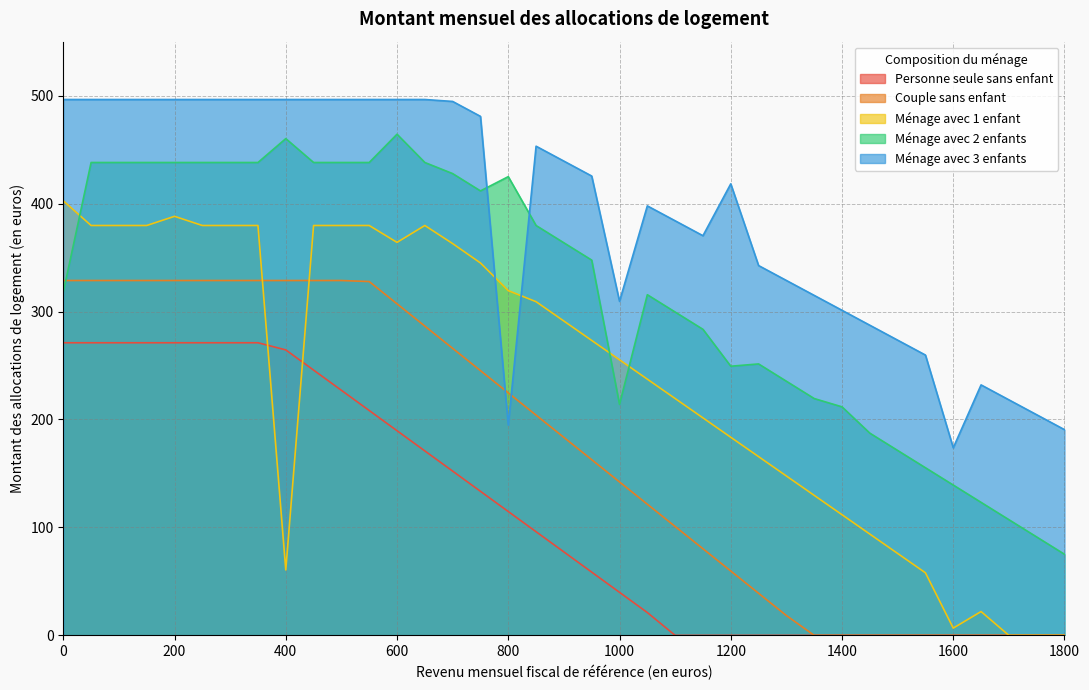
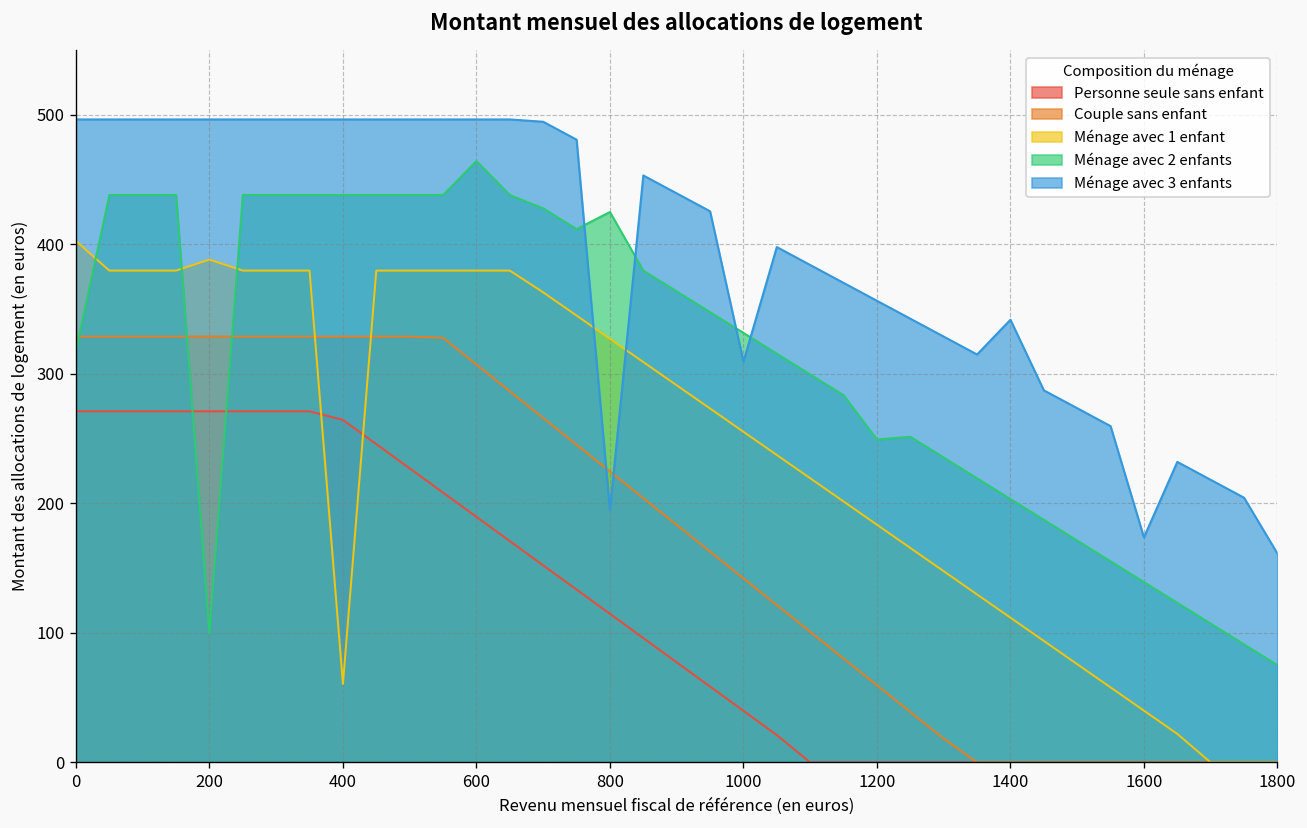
Ménage avec 2 enfants, 200: 438 -> 100
Ménage avec 2 enfants, 400: 460 -> 438
Ménage avec 1 enfant, 600: 364 -> 380
Ménage avec 1 enfant, 800: 319 -> 327
Ménage avec 2 enfants, 1000: 214 -> 332
Ménage avec 3 enfants, 1200: 418 -> 356
Ménage avec 2 enfants, 1400: 212 -> 203
Ménage avec 3 enfants, 1400: 301 -> 342
Ménage avec 1 enfant, 1600: 7 -> 40
Ménage avec 3 enfants, 1800: 191 -> 161
